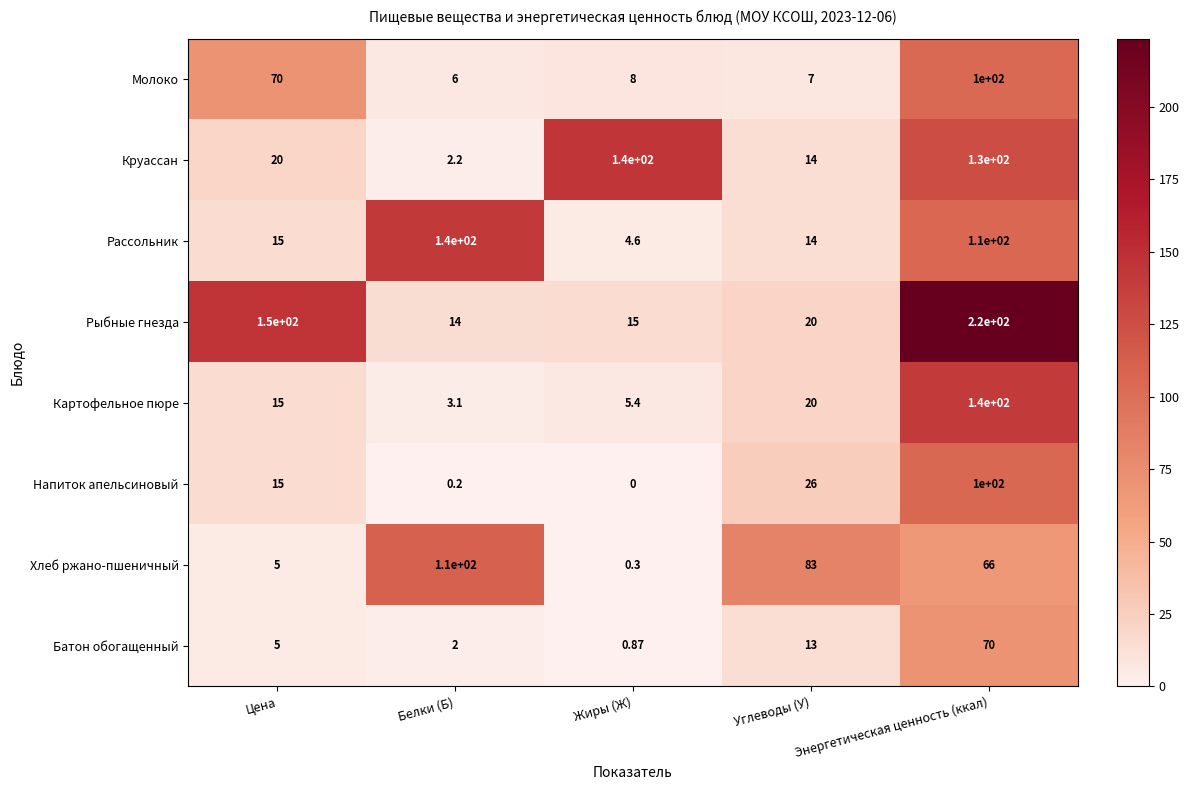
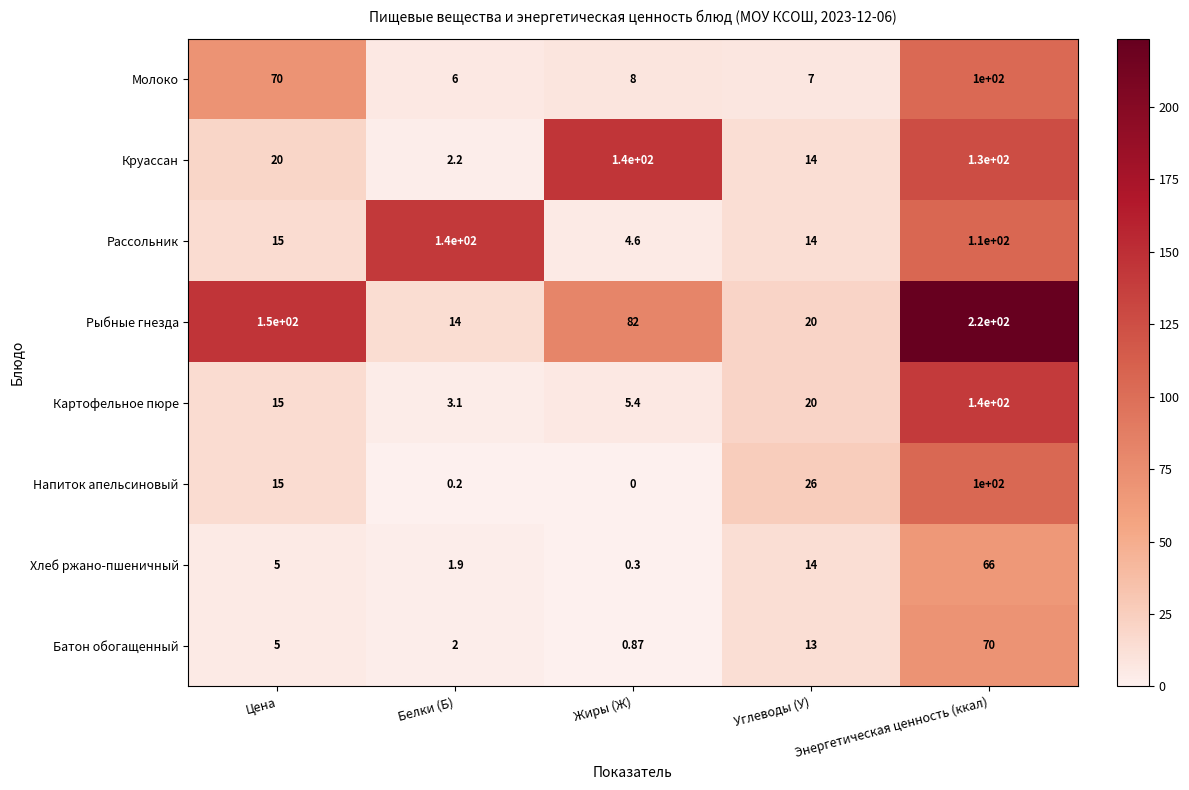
Рыбные гнезда, Жиры (Ж): 15 -> 82
Хлеб ржано-пшеничный, Белки (Б): 1.1e+02 -> 1.9
Хлеб ржано-пшеничный, Углеводы (У): 83 -> 14
